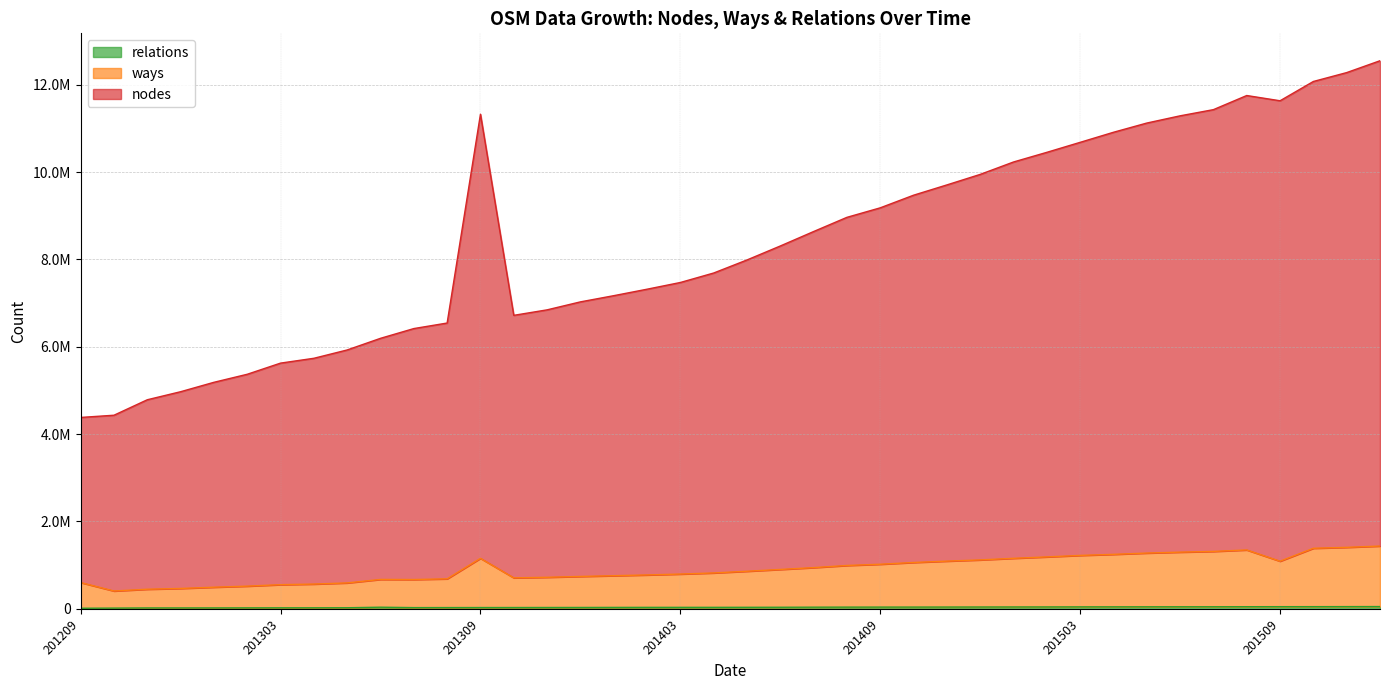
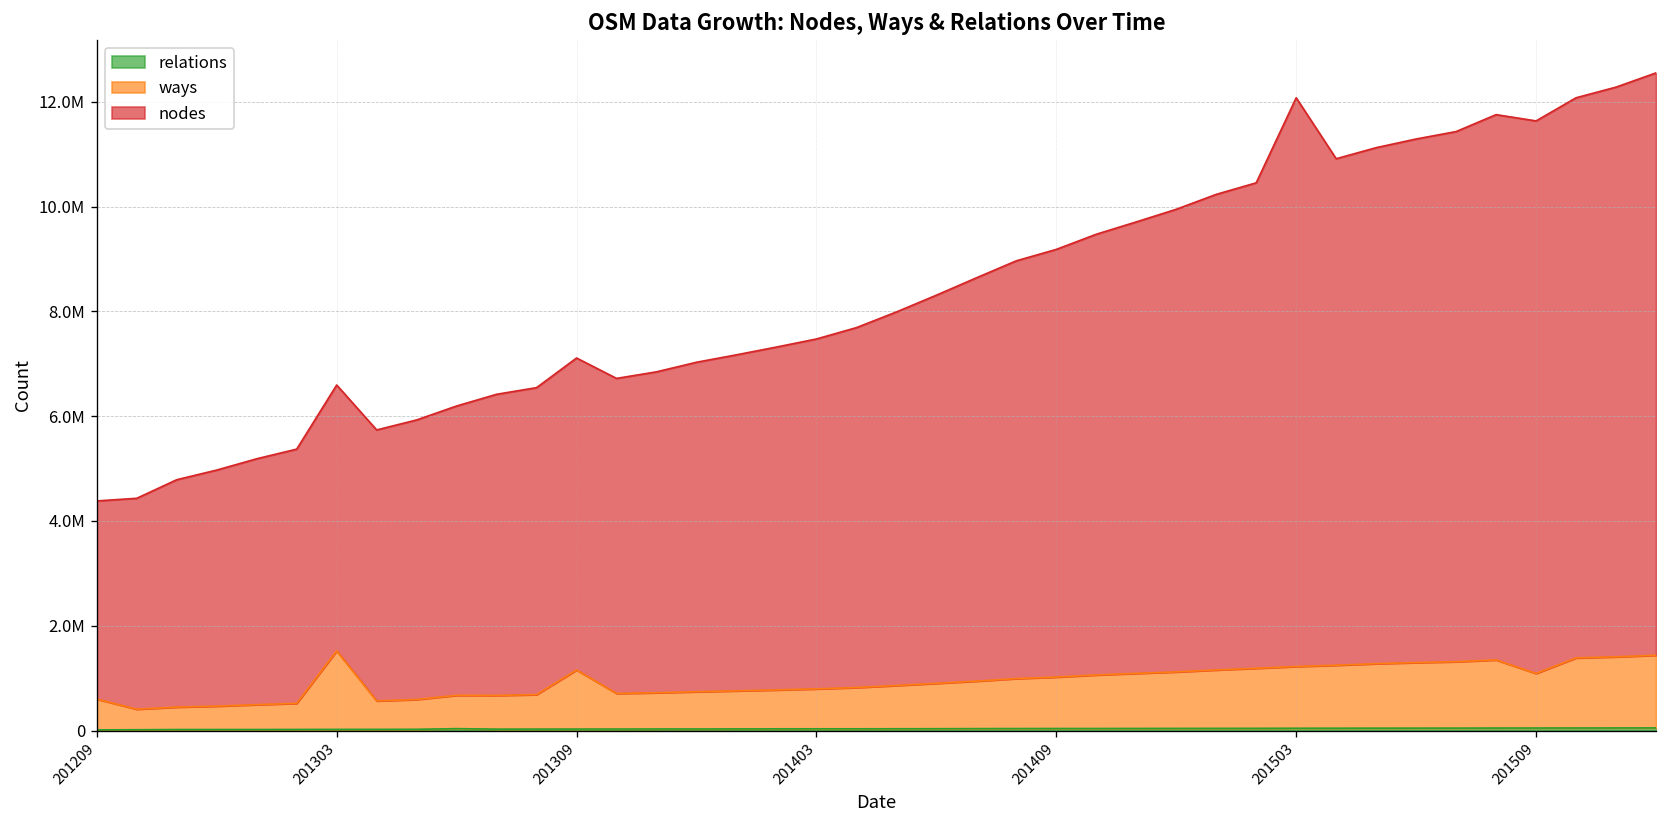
ways, 201303: 500000 -> 1500000
nodes, 201309: 10200000 -> 6000000
nodes, 201503: 9500000 -> 10900000
